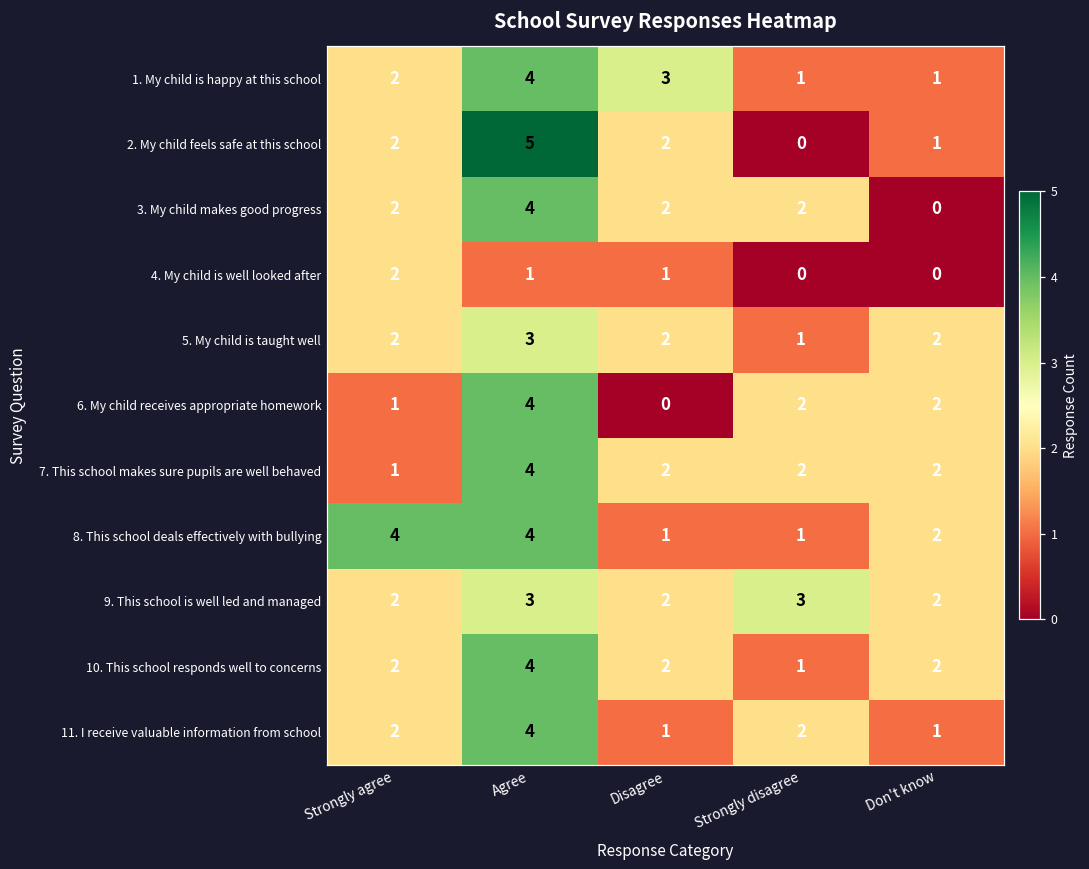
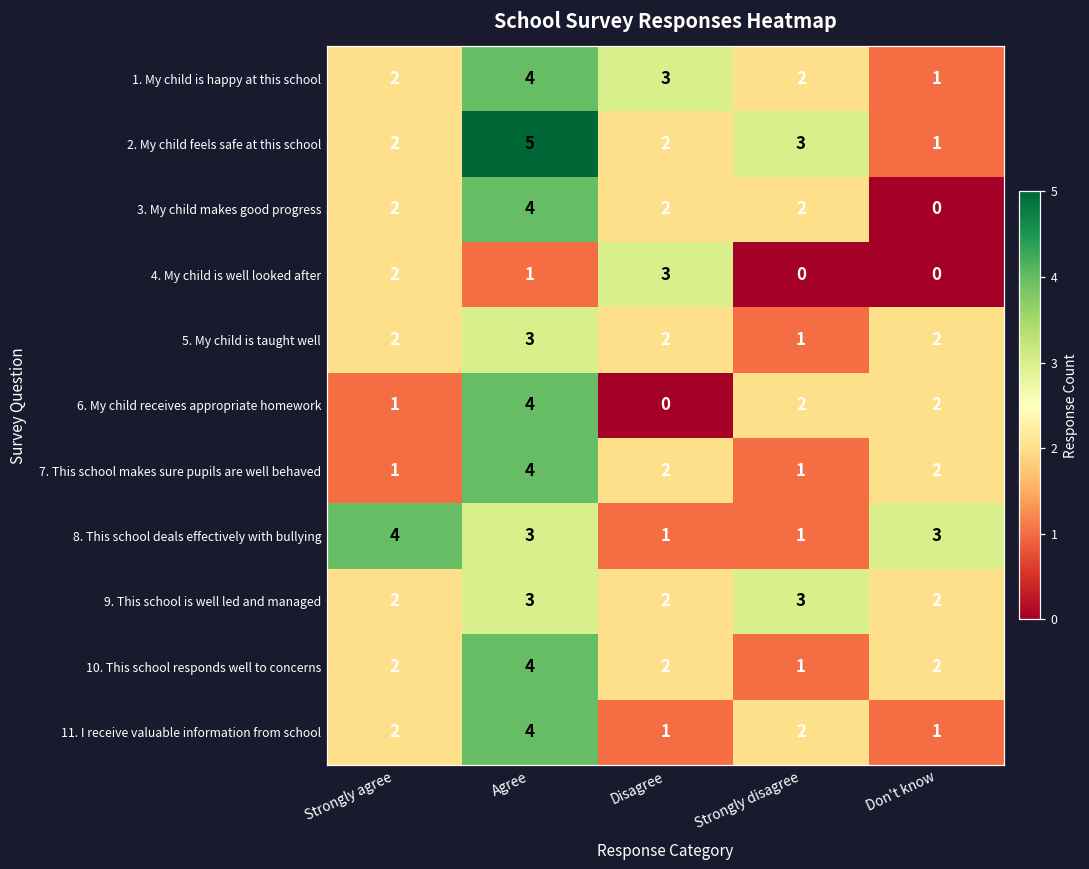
1. My child is happy at this school, Strongly disagree: 1 -> 2
2. My child feels safe at this school, Strongly disagree: 0 -> 3
4. My child is well looked after, Disagree: 1 -> 3
7. This school makes sure pupils are well behaved, Strongly disagree: 2 -> 1
8. This school deals effectively with bullying, Agree: 4 -> 3
8. This school deals effectively with bullying, Don't know: 2 -> 3
